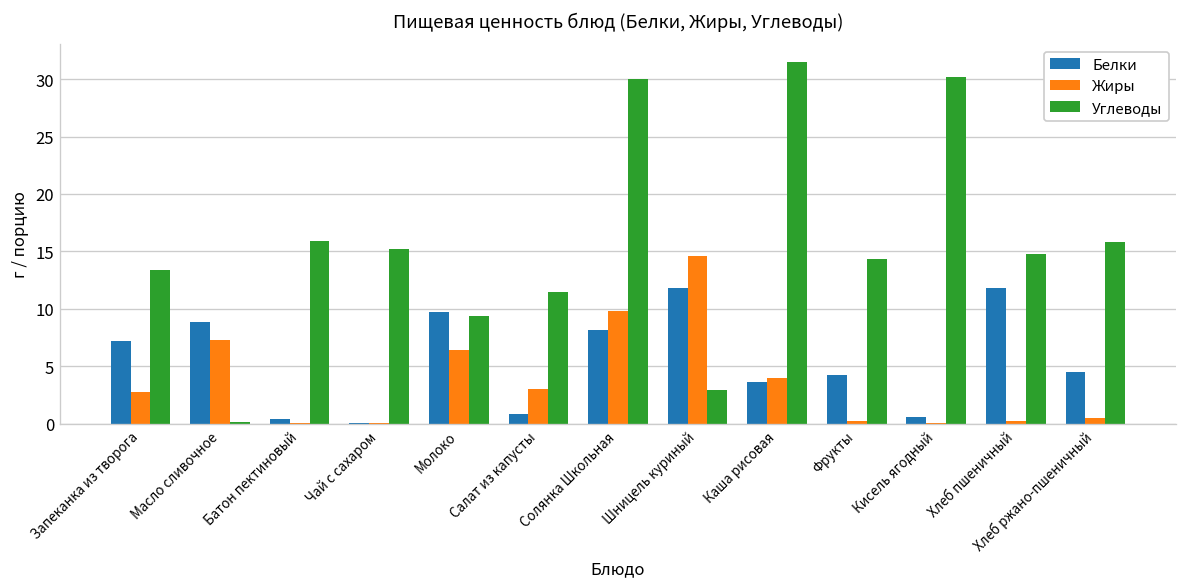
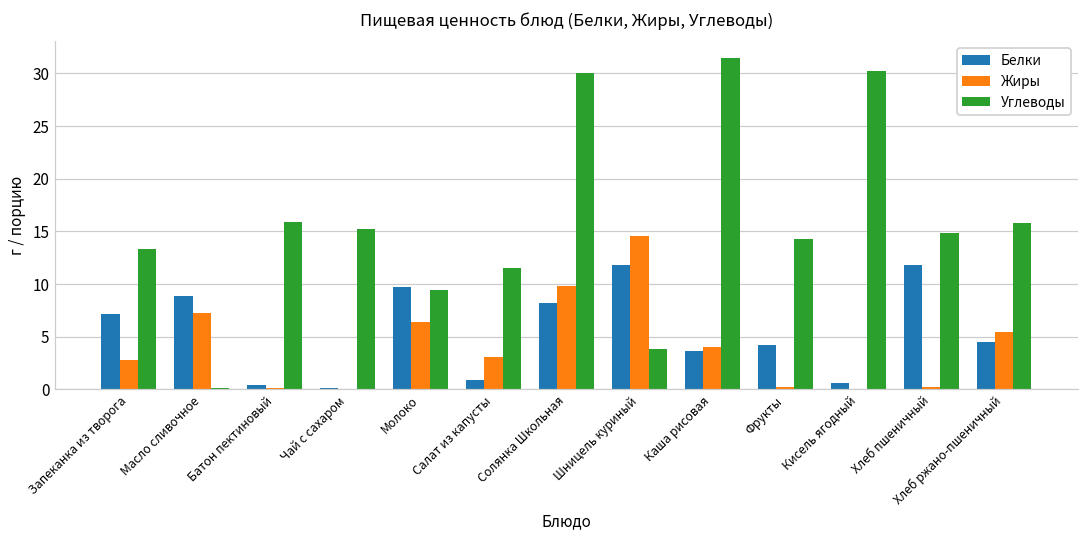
Углеводы, Шницель куриный: 3 -> 4
Жиры, Хлеб ржано-пшеничный: 1 -> 5
